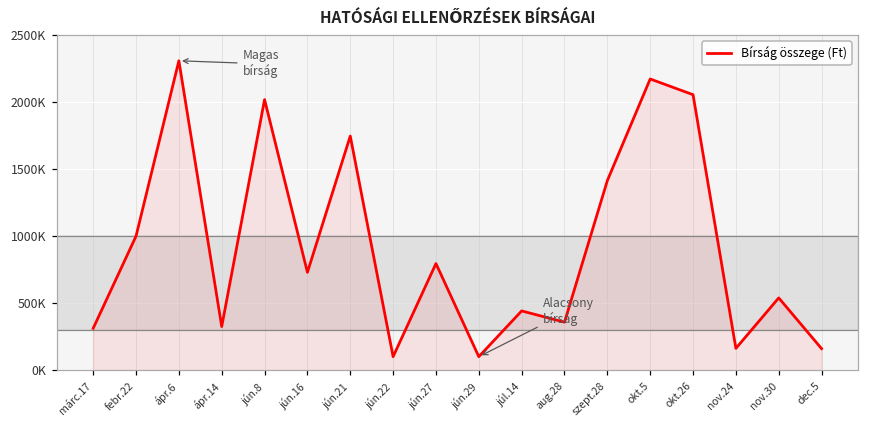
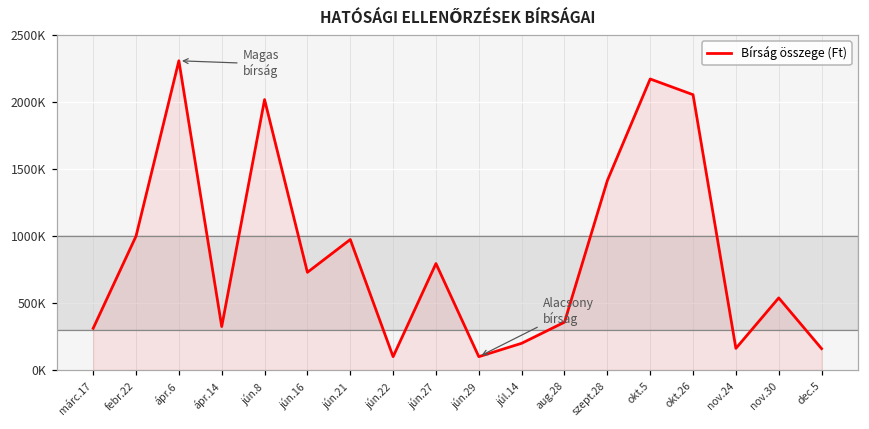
jún.21: 1750000 -> 980000
júl.14: 440000 -> 200000
